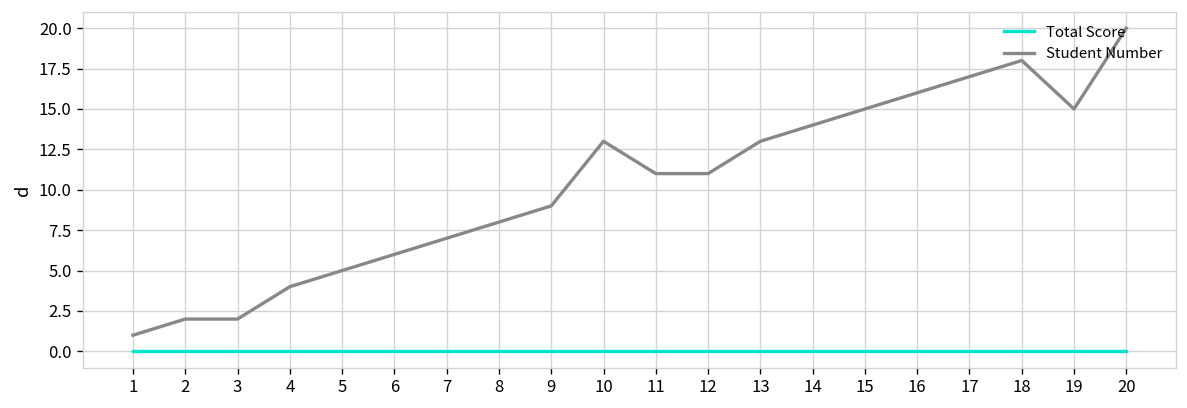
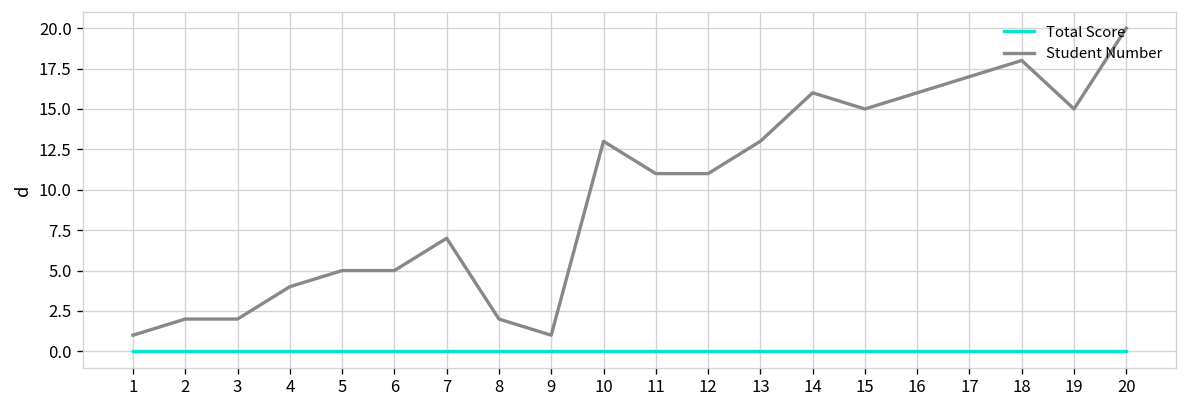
Student Number, 6: 6 -> 5
Student Number, 8: 8 -> 2
Student Number, 9: 9 -> 1
Student Number, 14: 14 -> 16
